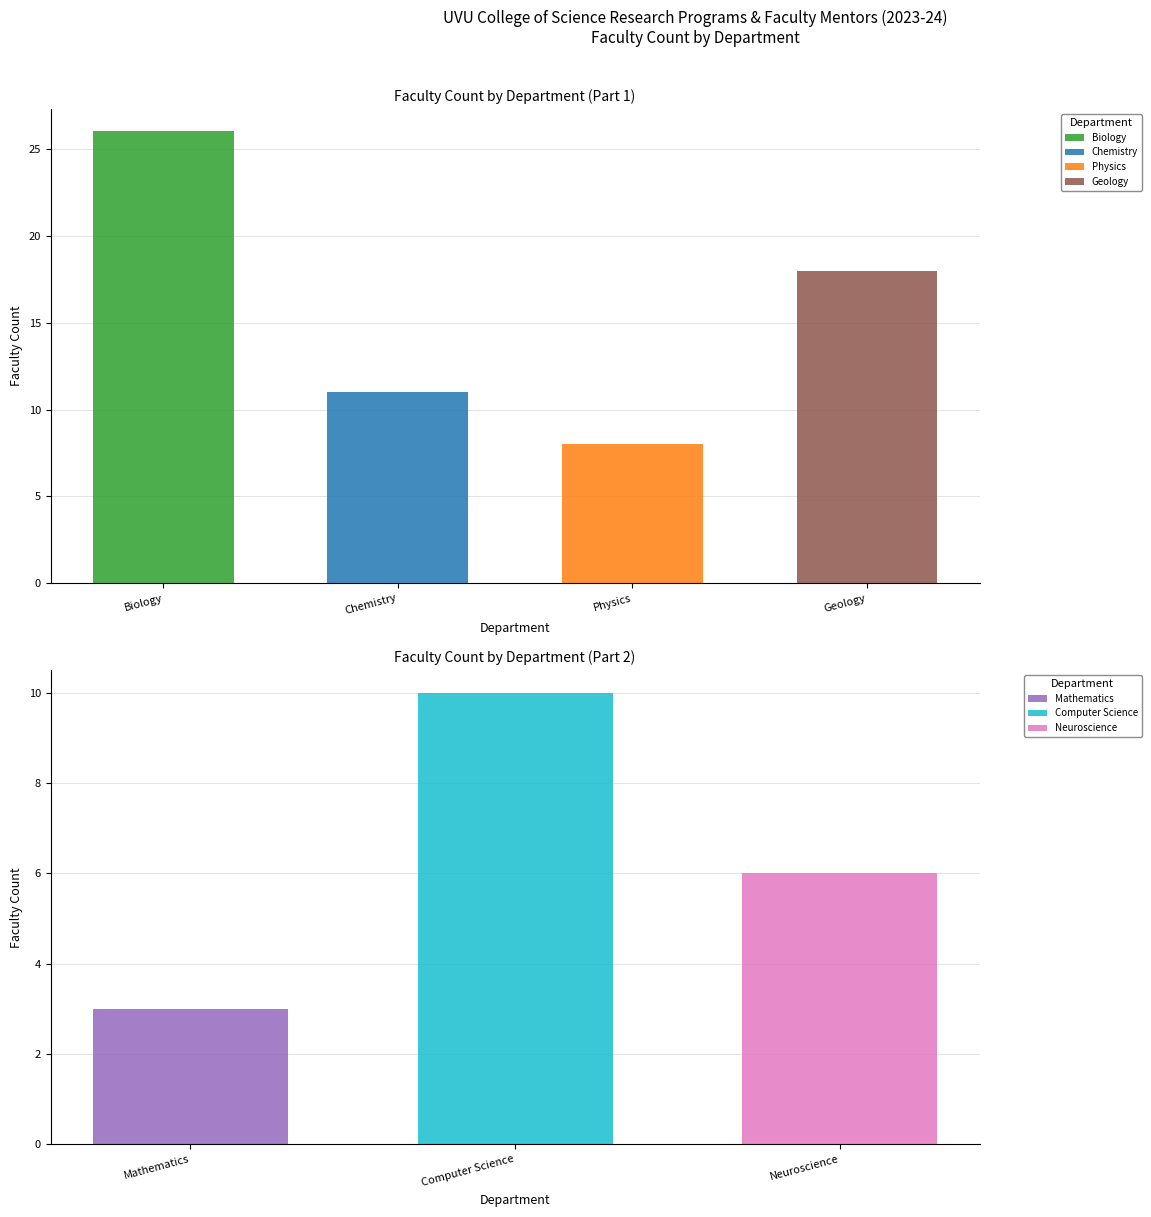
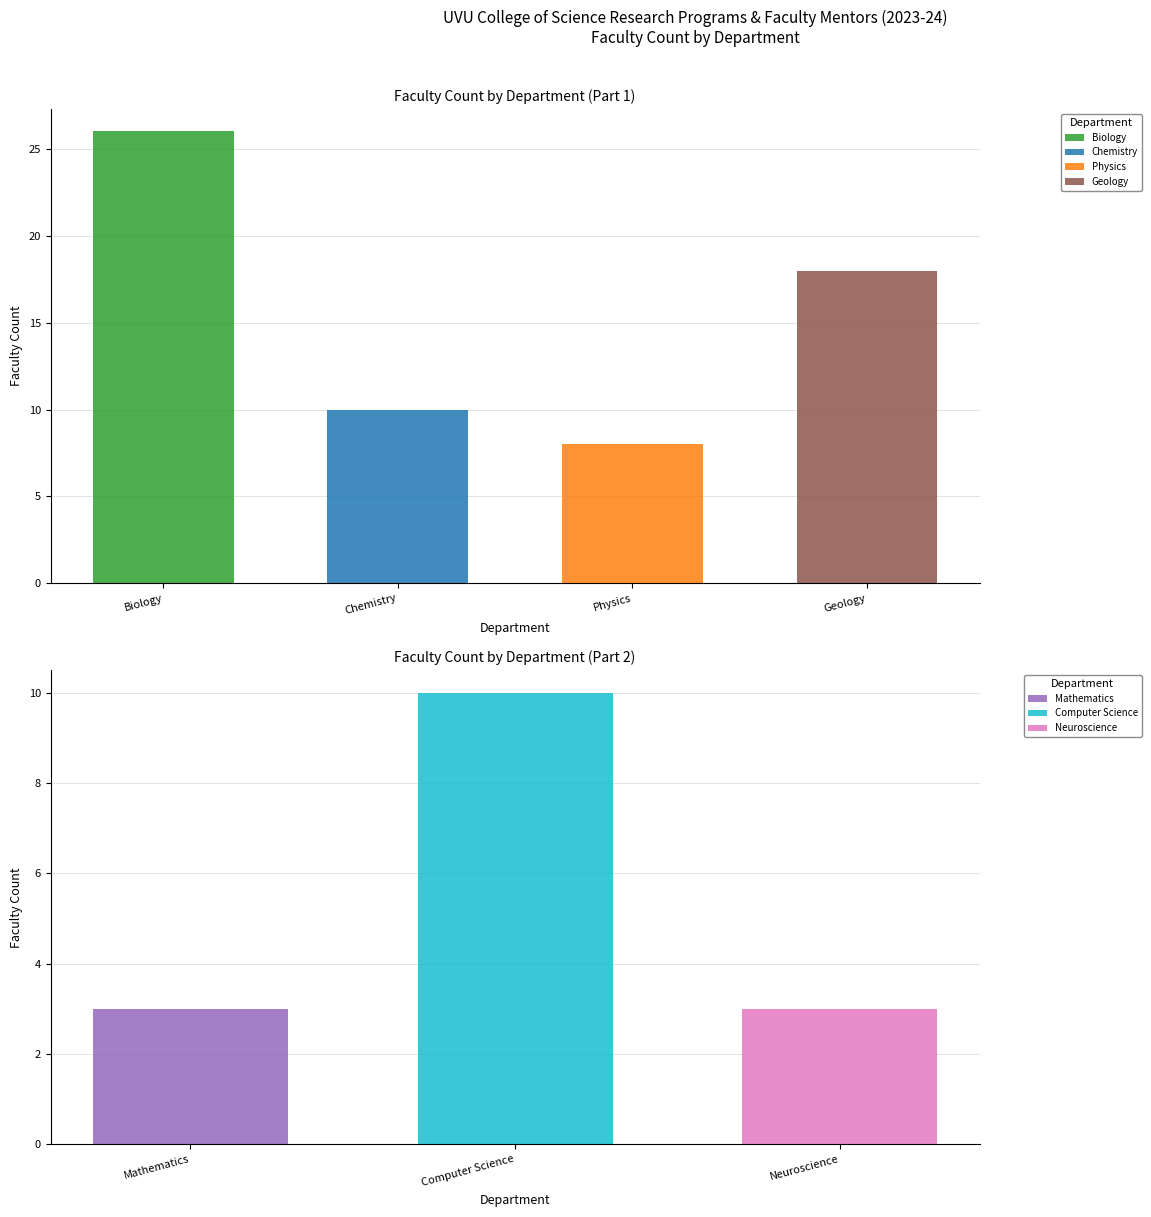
Faculty Count by Department (Part 1), Chemistry: 11 -> 10
Faculty Count by Department (Part 2), Neuroscience: 6 -> 3
